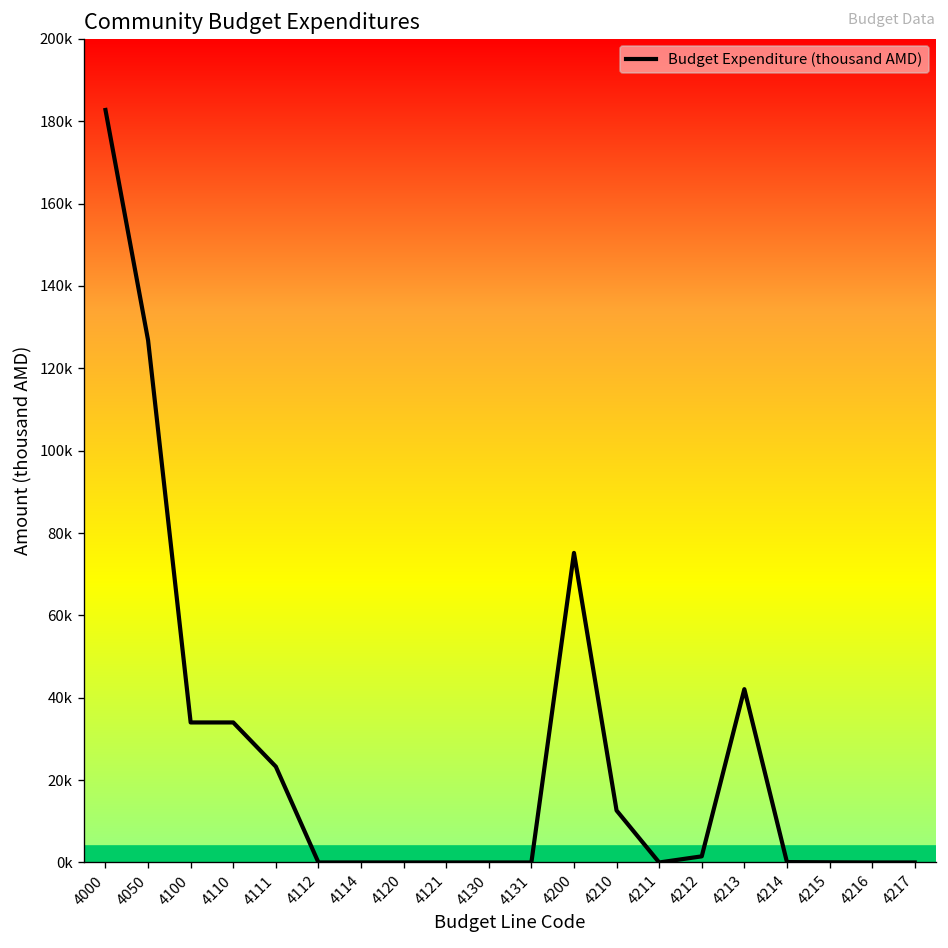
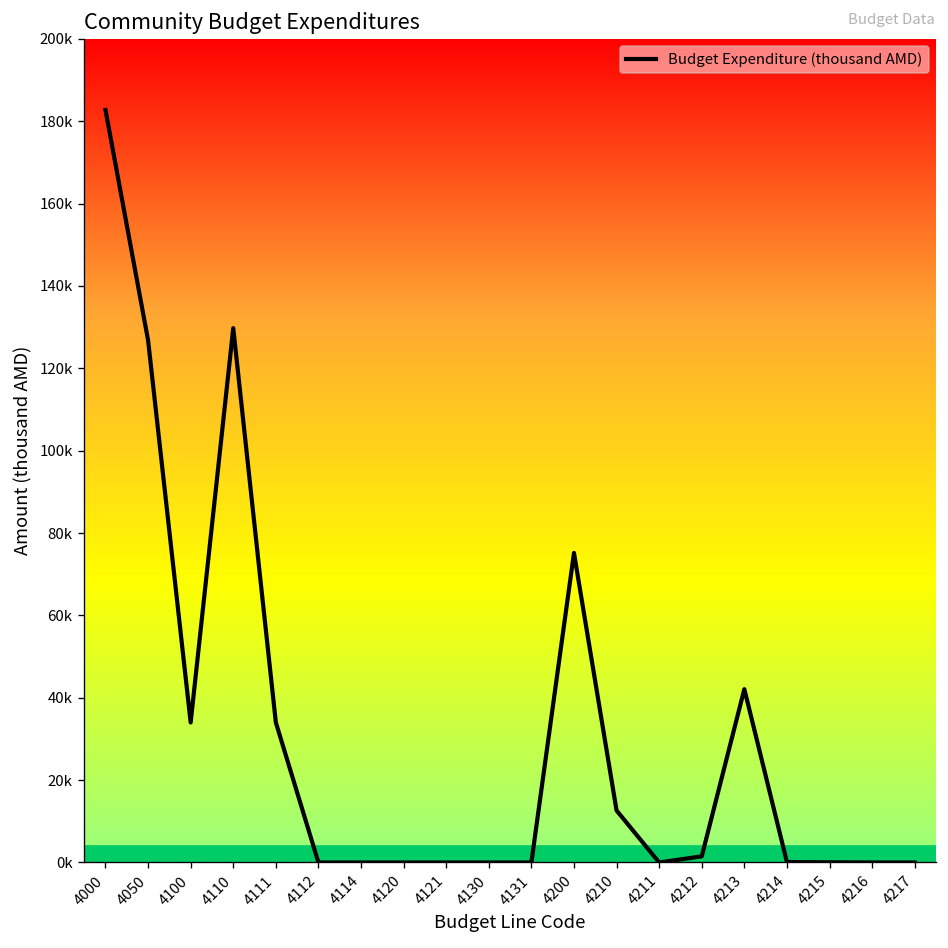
4110: 34000 -> 130000
4111: 23000 -> 34000
